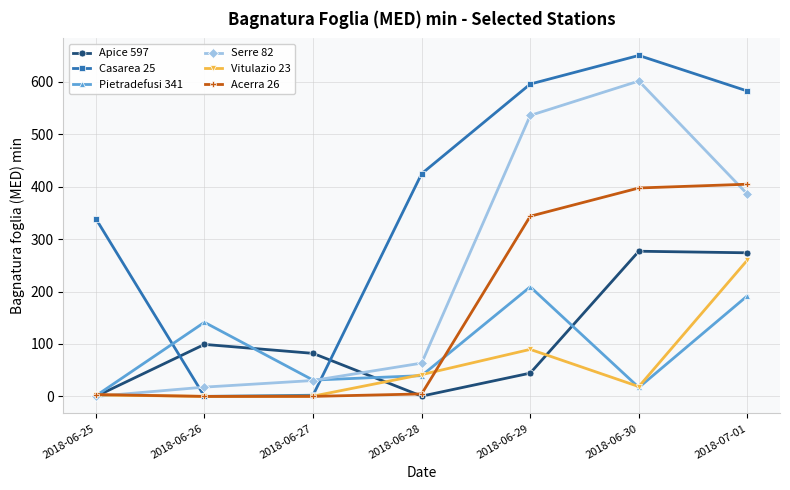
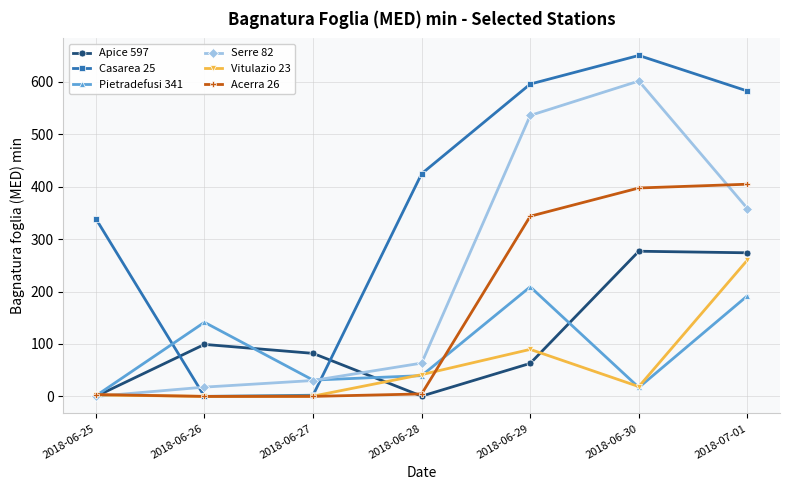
Apice 597, 2018-06-29: 40 -> 60
Serre 82, 2018-07-01: 390 -> 360
